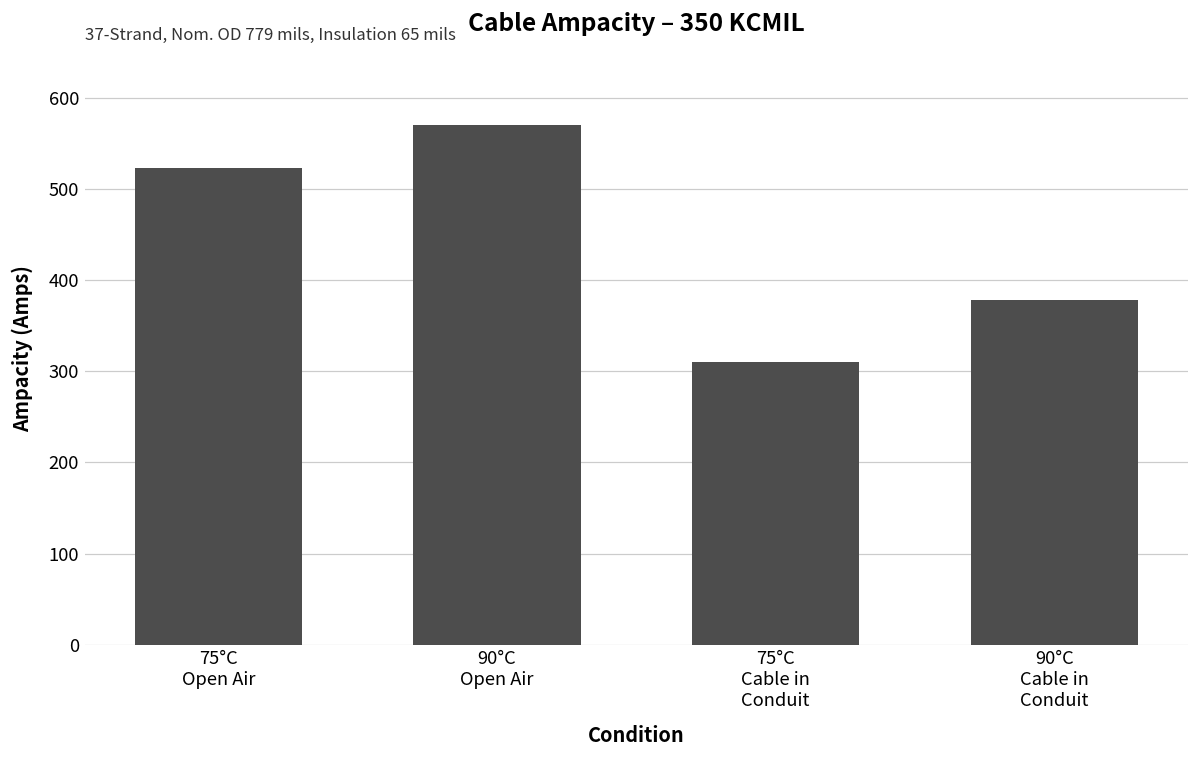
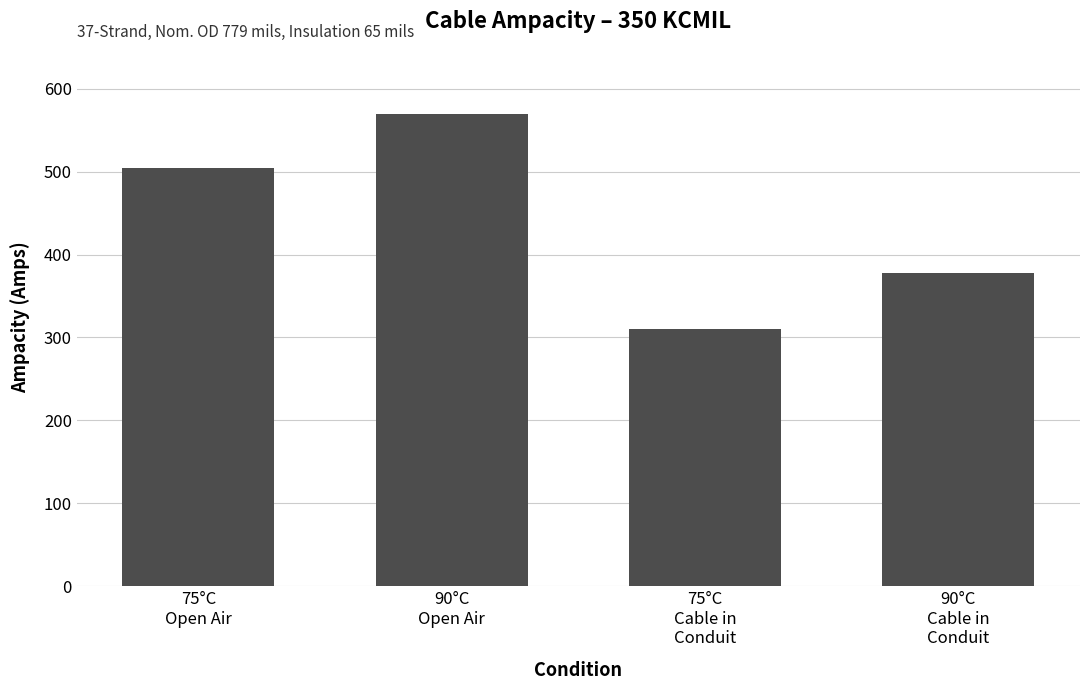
75°C Open Air: 520 -> 510
